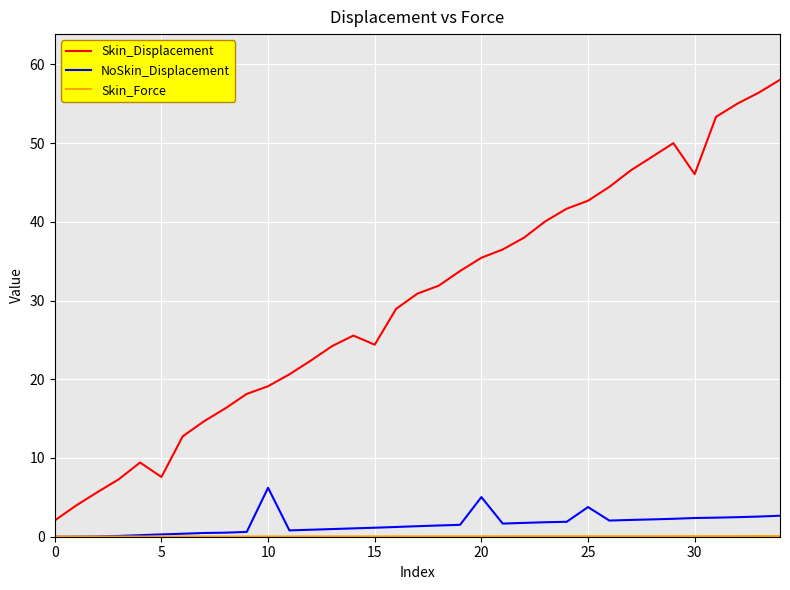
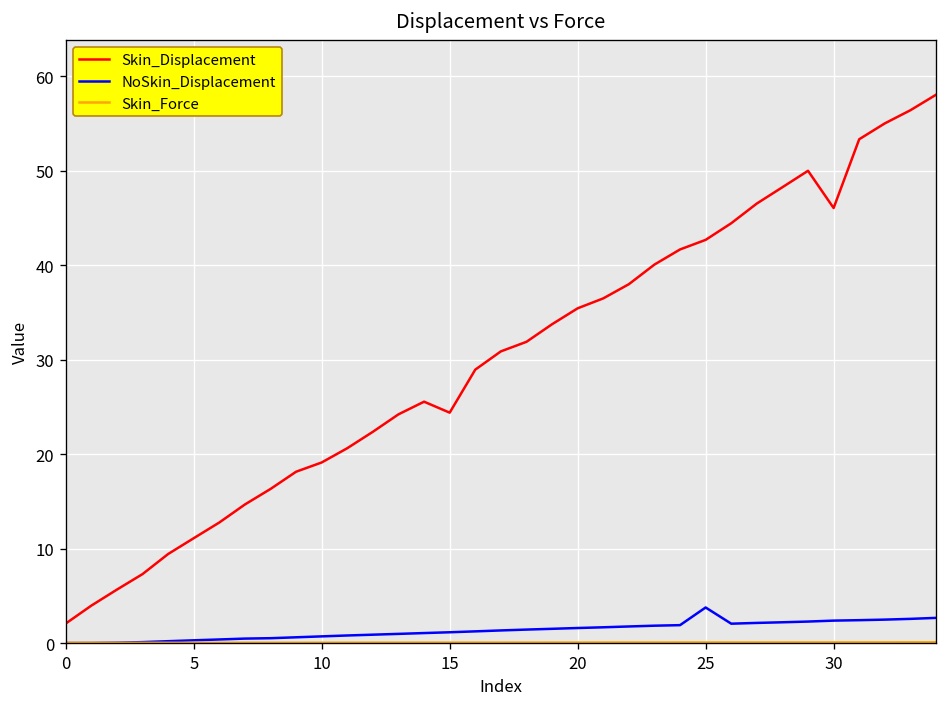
Skin_Displacement, 5: 8 -> 11
NoSkin_Displacement, 10: 6 -> 1
NoSkin_Displacement, 20: 5 -> 2
